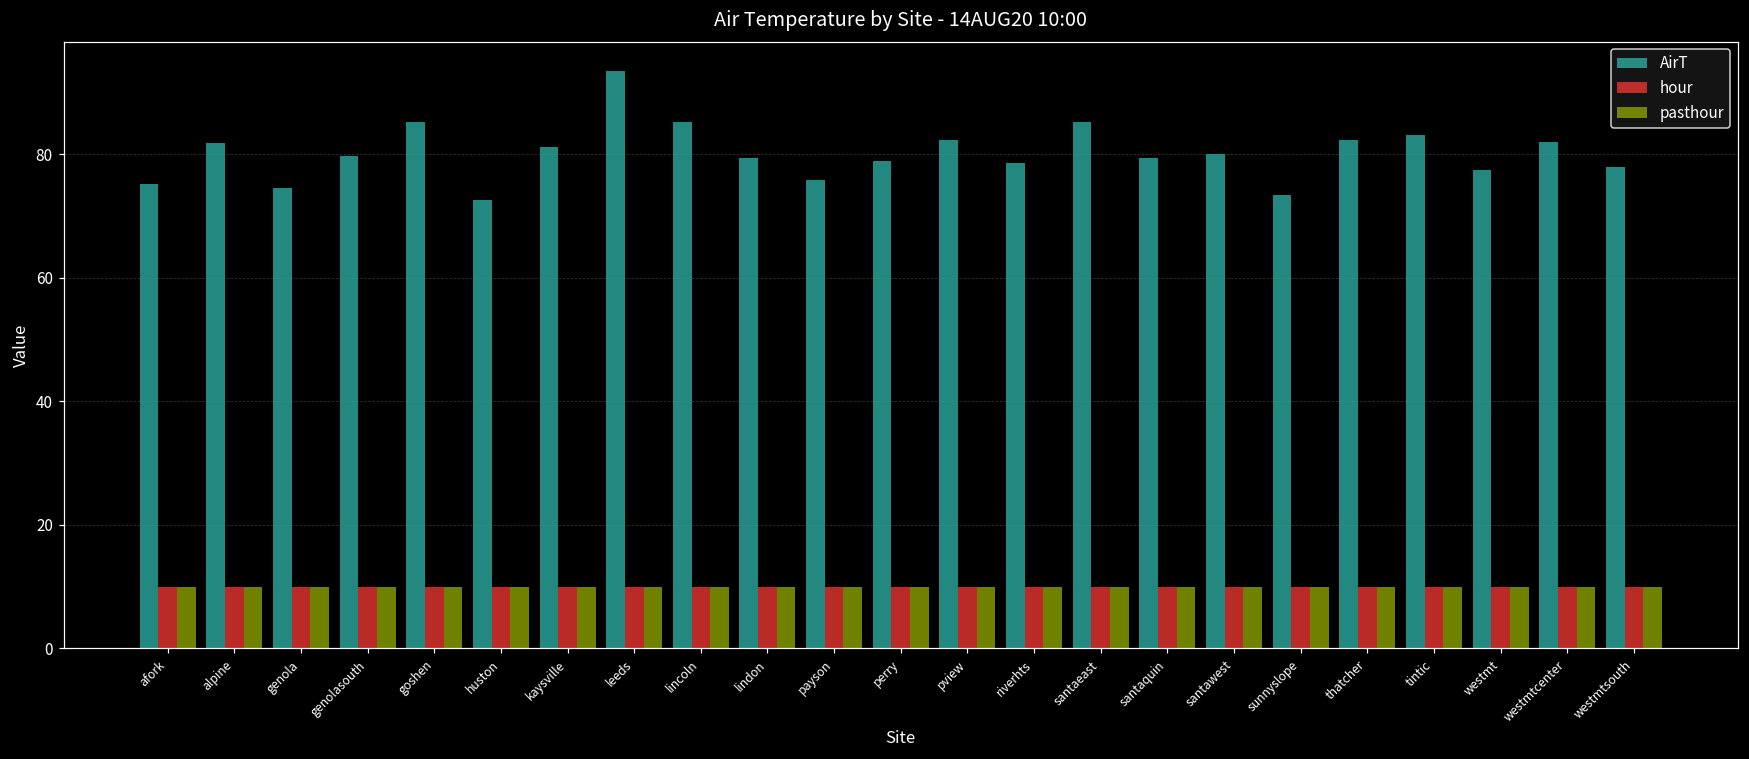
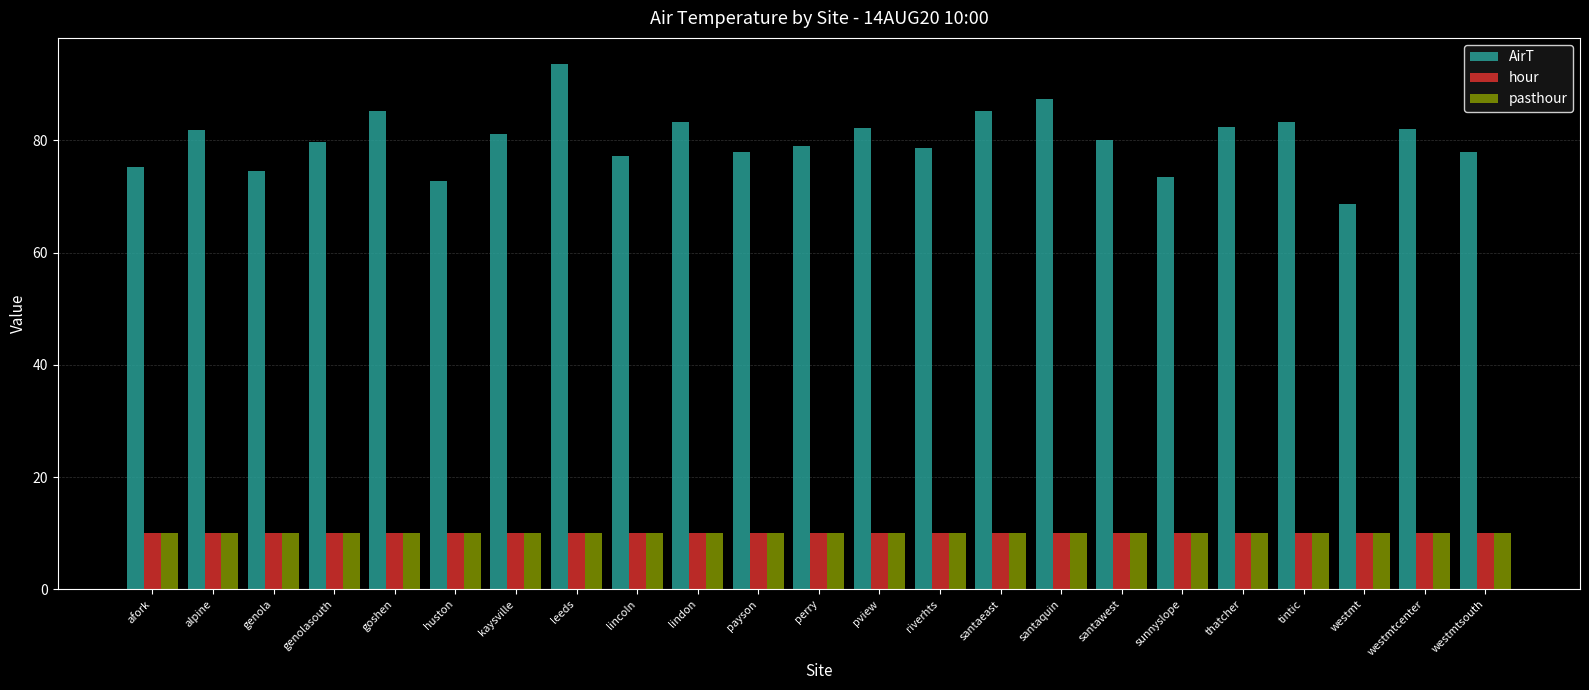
AirT, lincoln: 85 -> 77
AirT, lindon: 79 -> 83
AirT, payson: 76 -> 78
AirT, santaquin: 79 -> 87
AirT, westmt: 78 -> 69
